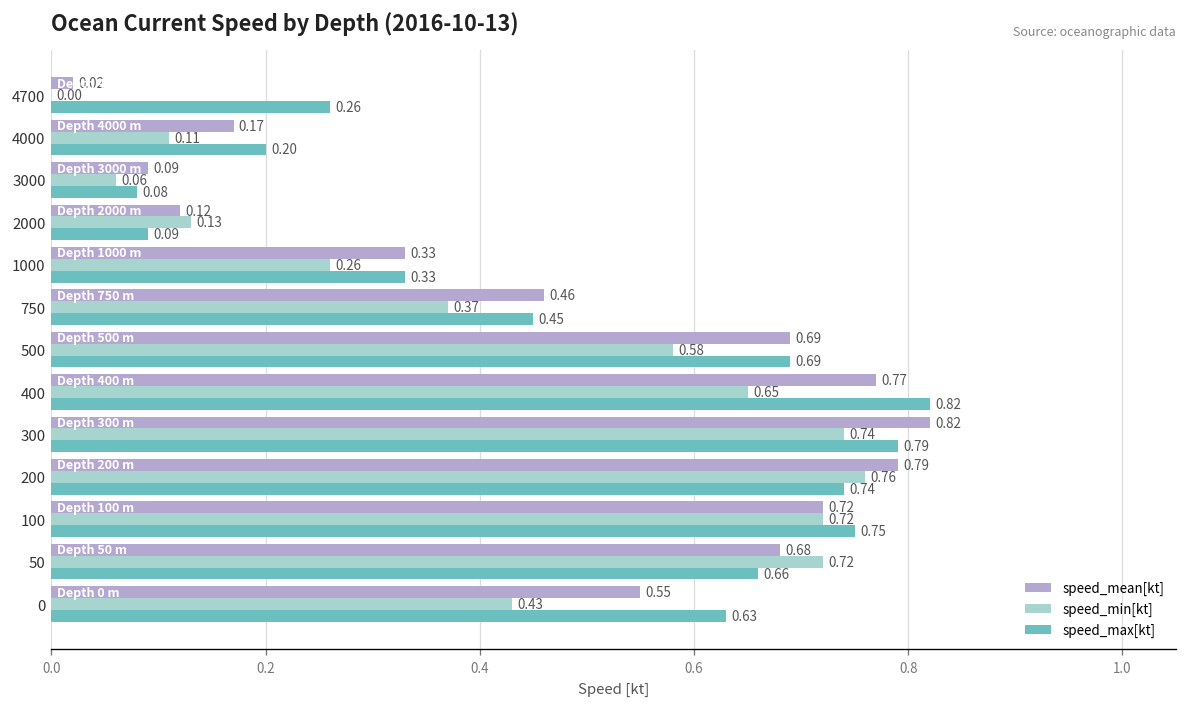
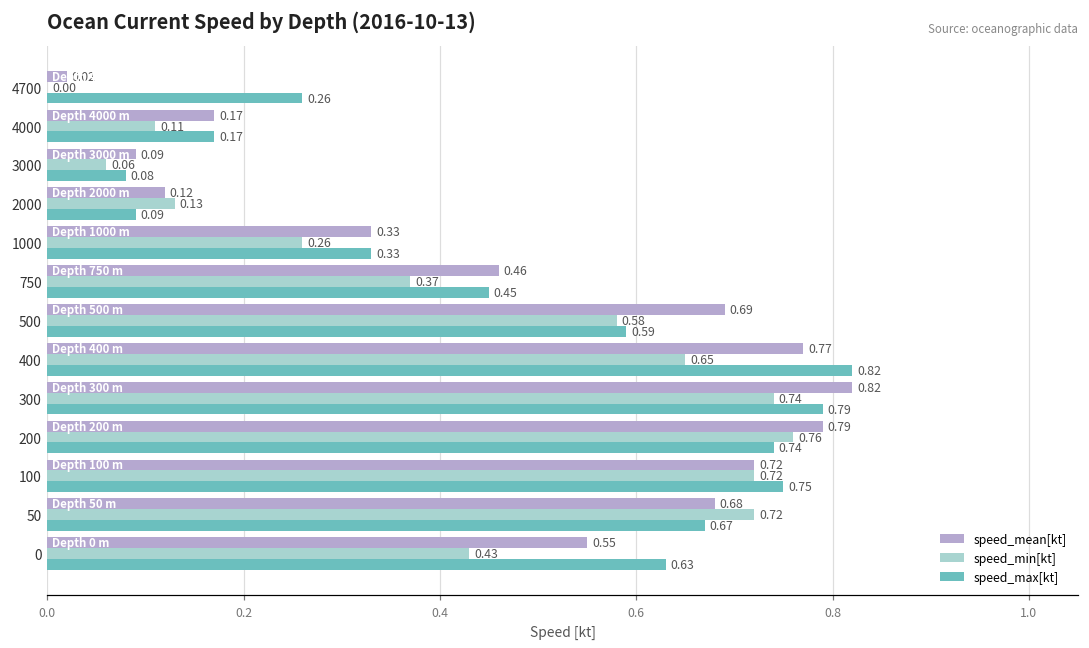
speed_max[kt], 4000: 0.20 -> 0.17
speed_max[kt], 500: 0.69 -> 0.59
speed_max[kt], 50: 0.66 -> 0.67
